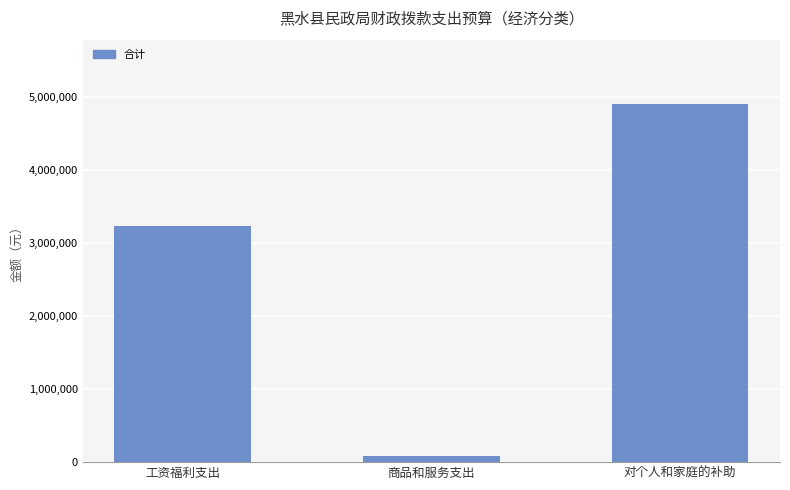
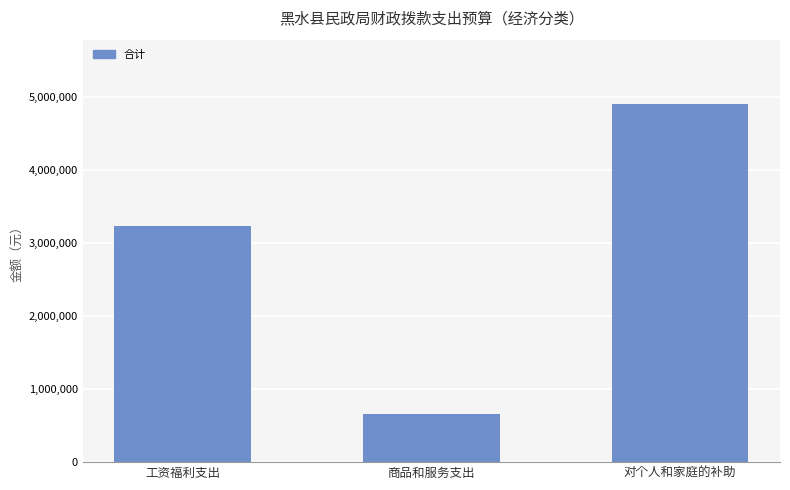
商品和服务支出: 100,000 -> 700,000
